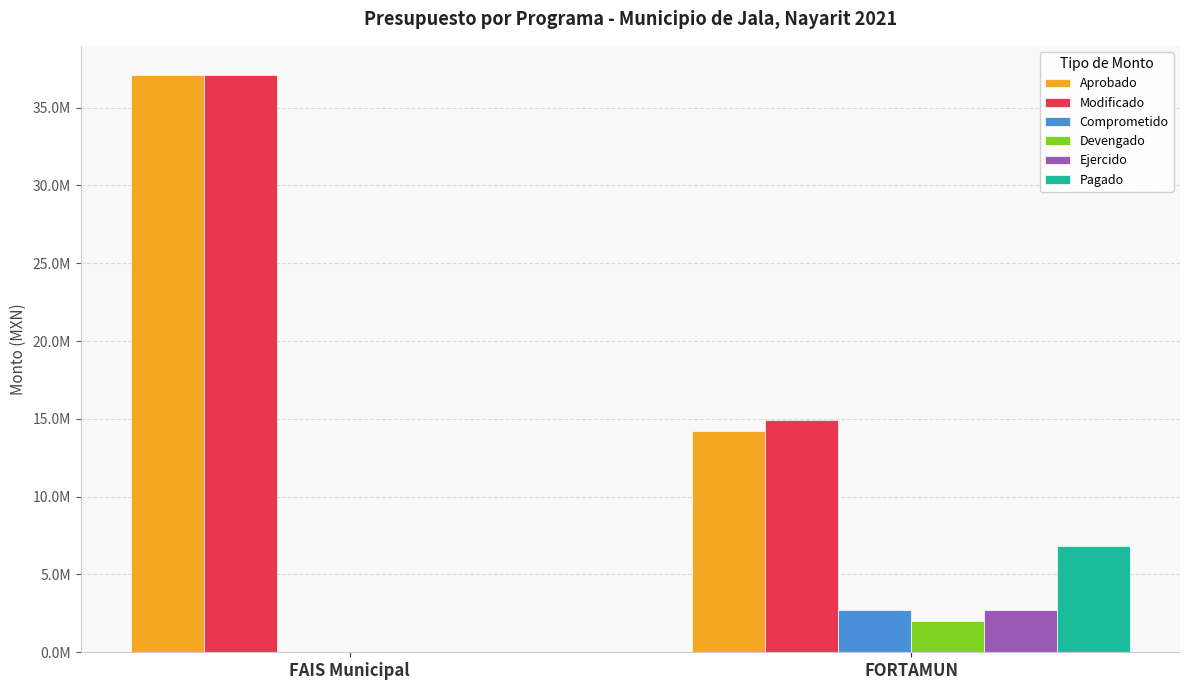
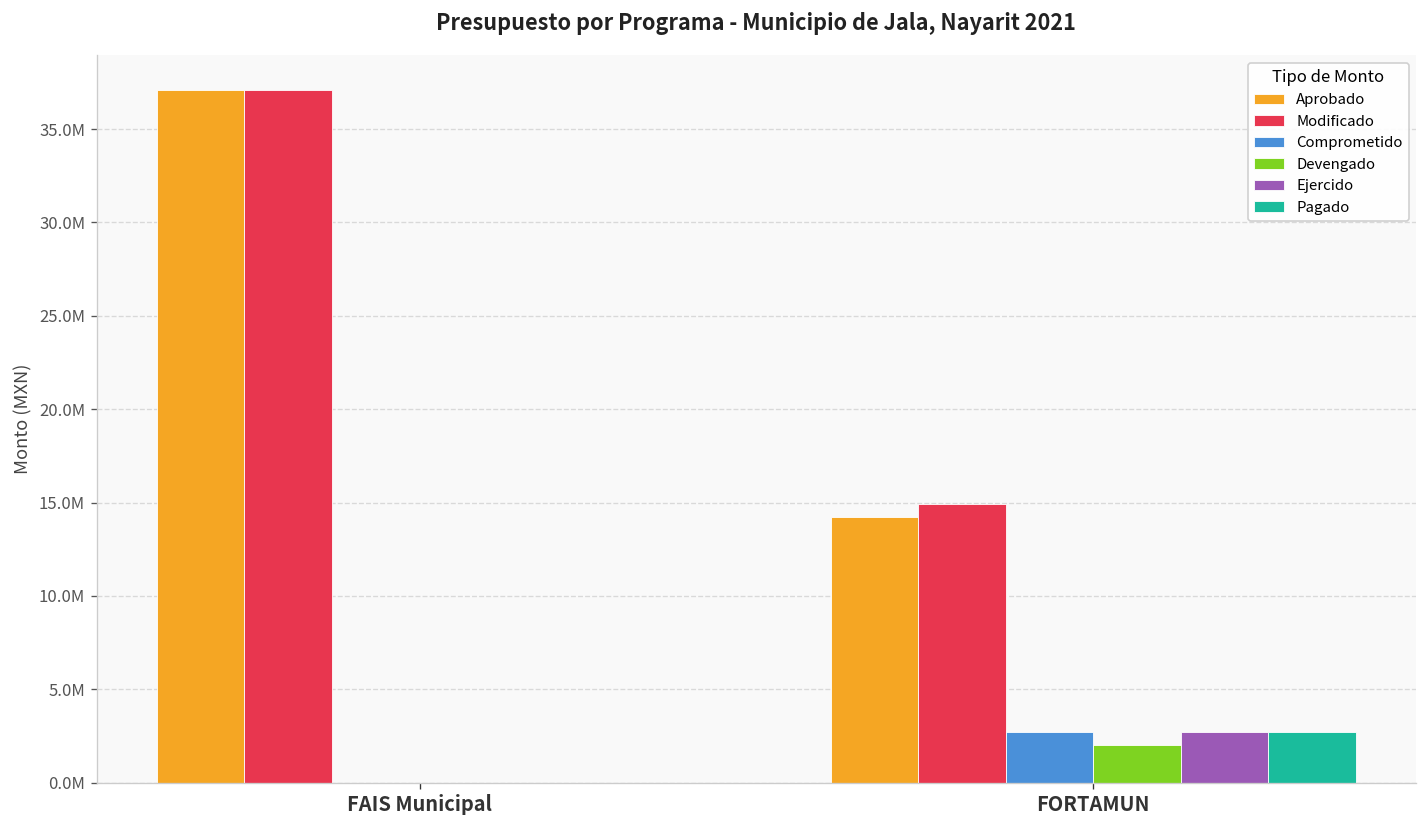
Pagado, FORTAMUN: 6800000 -> 2700000
